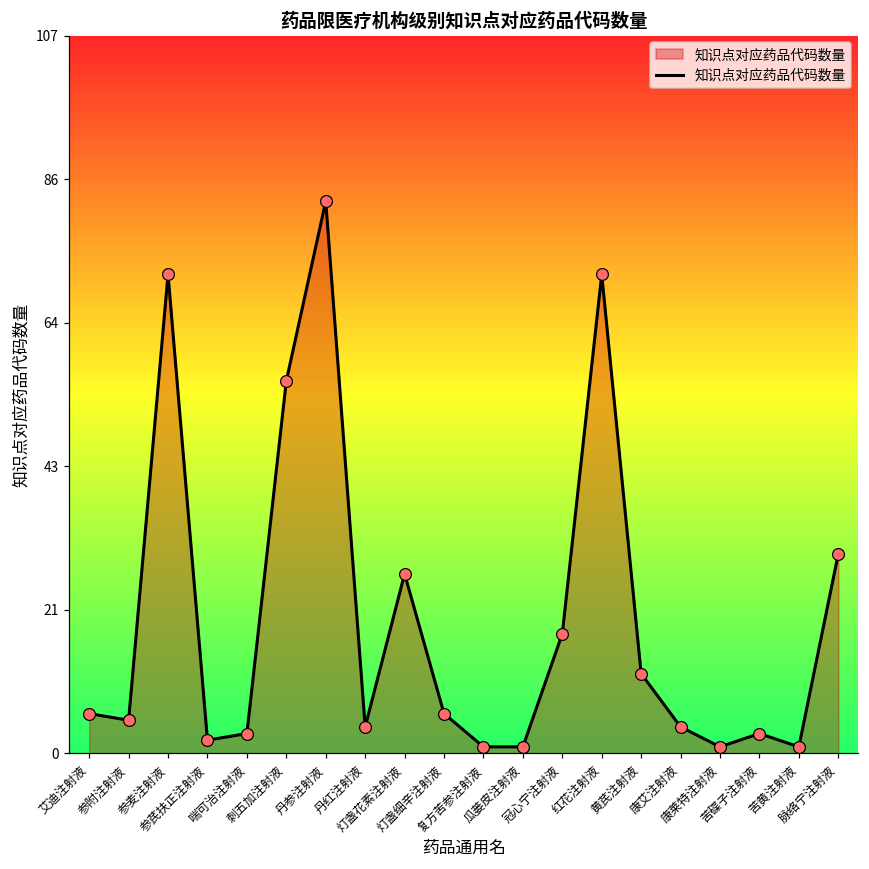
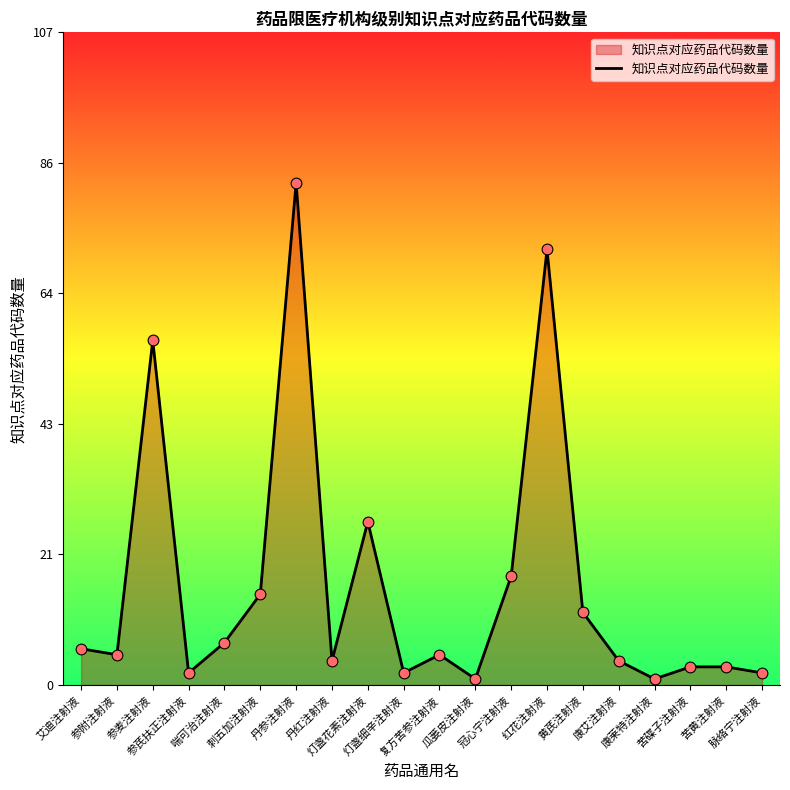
参麦注射液: 72 -> 57
喘可治注射液: 3 -> 7
刺五加注射液: 56 -> 15
灯盏细辛注射液: 6 -> 2
复方苦参注射液: 1 -> 5
苦黄注射液: 1 -> 3
脉络宁注射液: 30 -> 2
